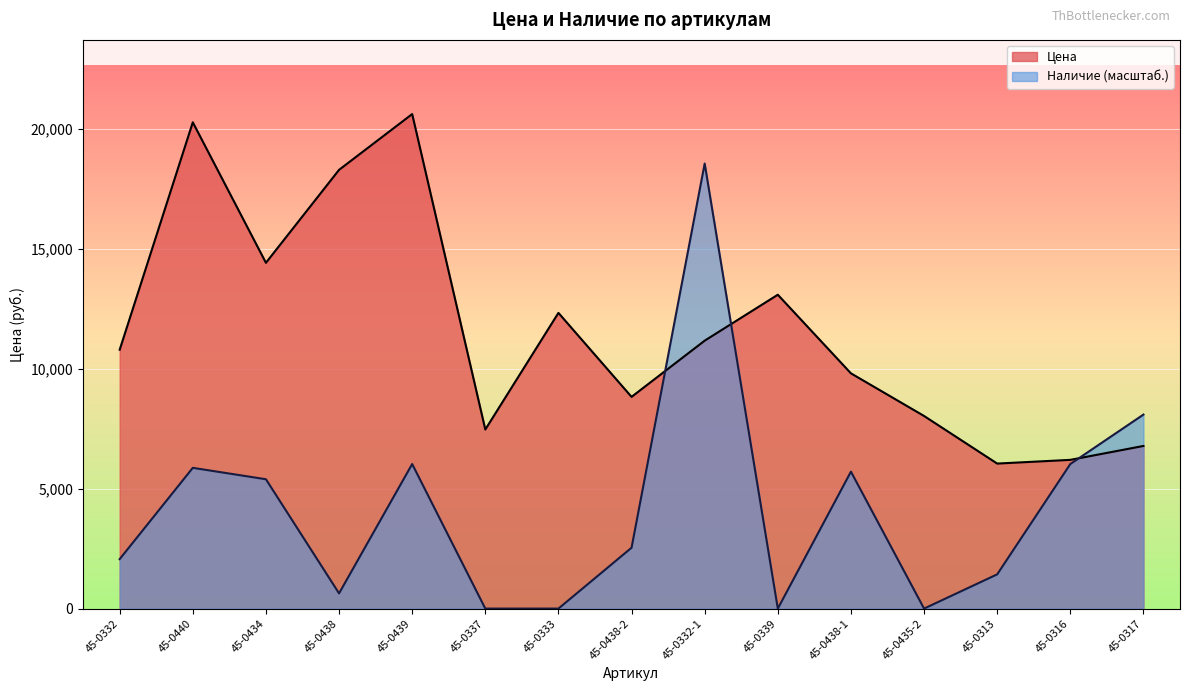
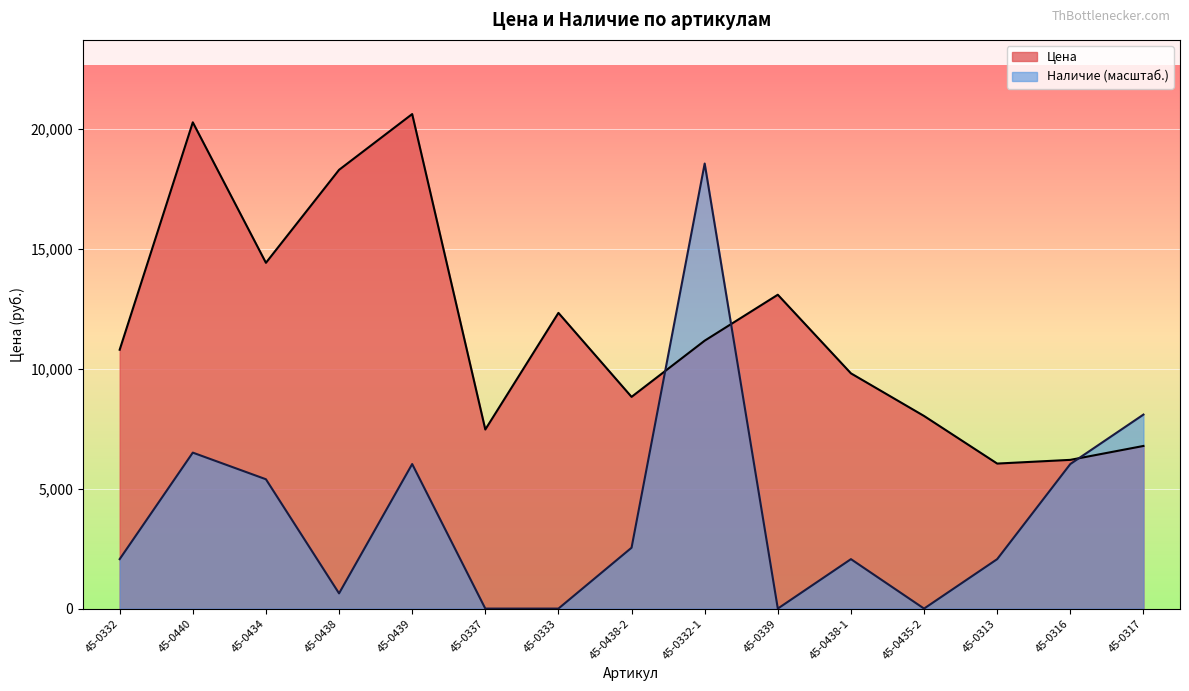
Наличие (масштаб.), 45-0440: 5,900 -> 6,500
Наличие (масштаб.), 45-0438-1: 5,700 -> 2,100
Наличие (масштаб.), 45-0313: 1,400 -> 2,100
